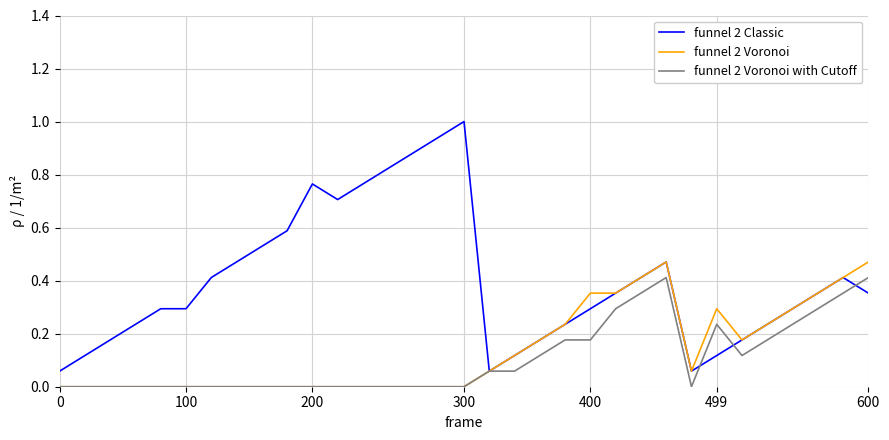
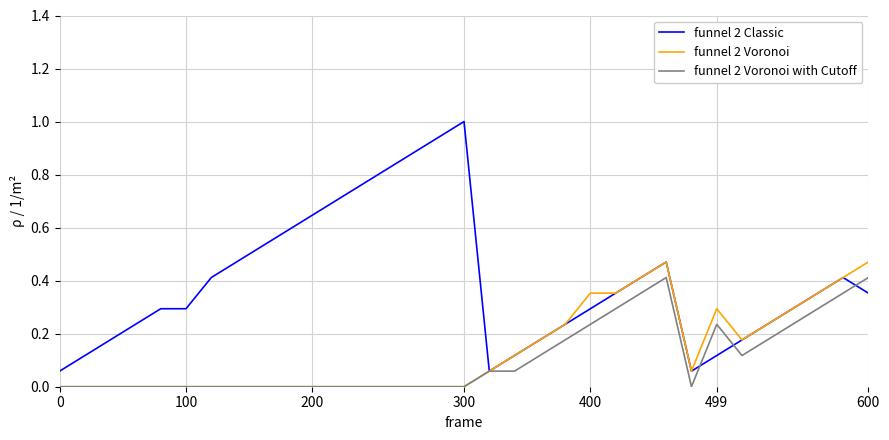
funnel 2 Classic, 200: 0.76 -> 0.65
funnel 2 Voronoi with Cutoff, 400: 0.18 -> 0.24
